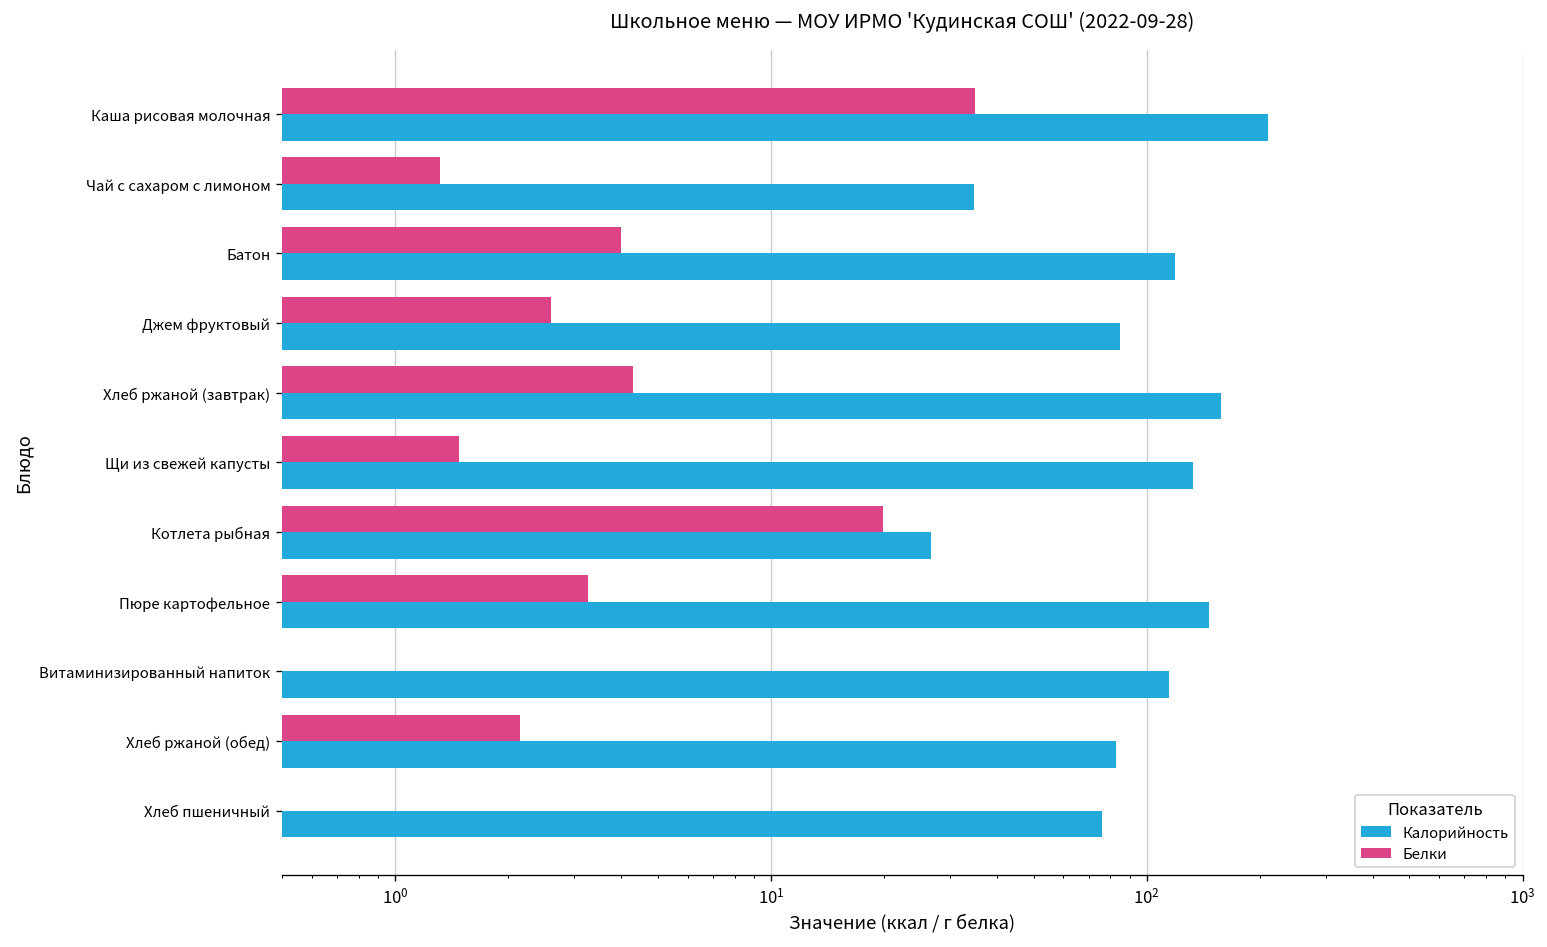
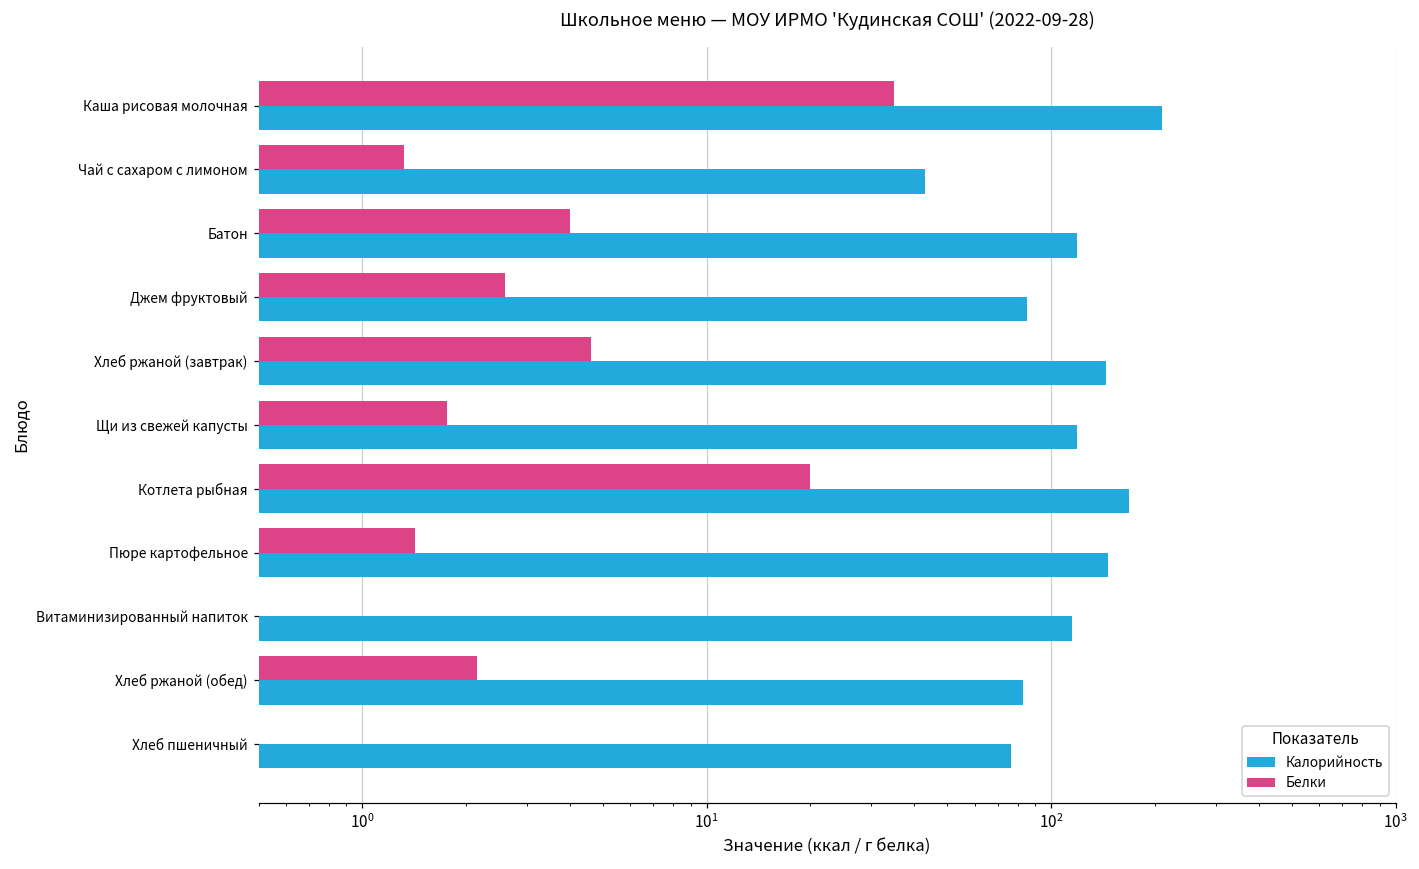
Калорийность, Чай с сахаром с лимоном: 35 -> 43
Белки, Хлеб ржаной (завтрак): 4.3 -> 4.6
Калорийность, Хлеб ржаной (завтрак): 160 -> 140
Белки, Щи из свежей капусты: 1.5 -> 1.8
Калорийность, Щи из свежей капусты: 133 -> 119
Калорийность, Котлета рыбная: 27 -> 170
Белки, Пюре картофельное: 3.3 -> 1.4
